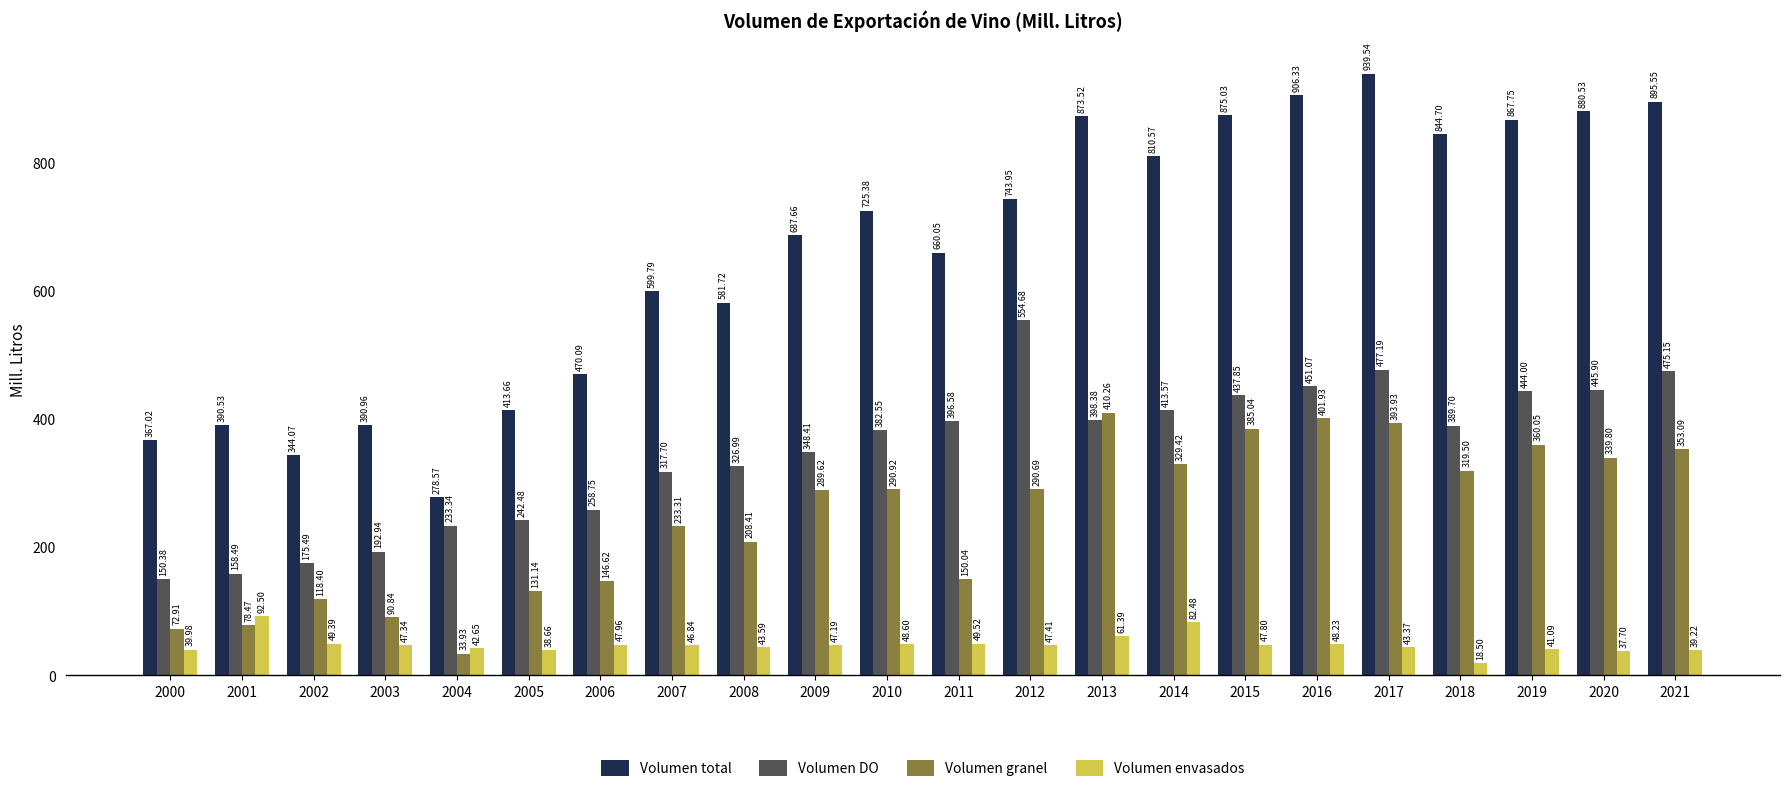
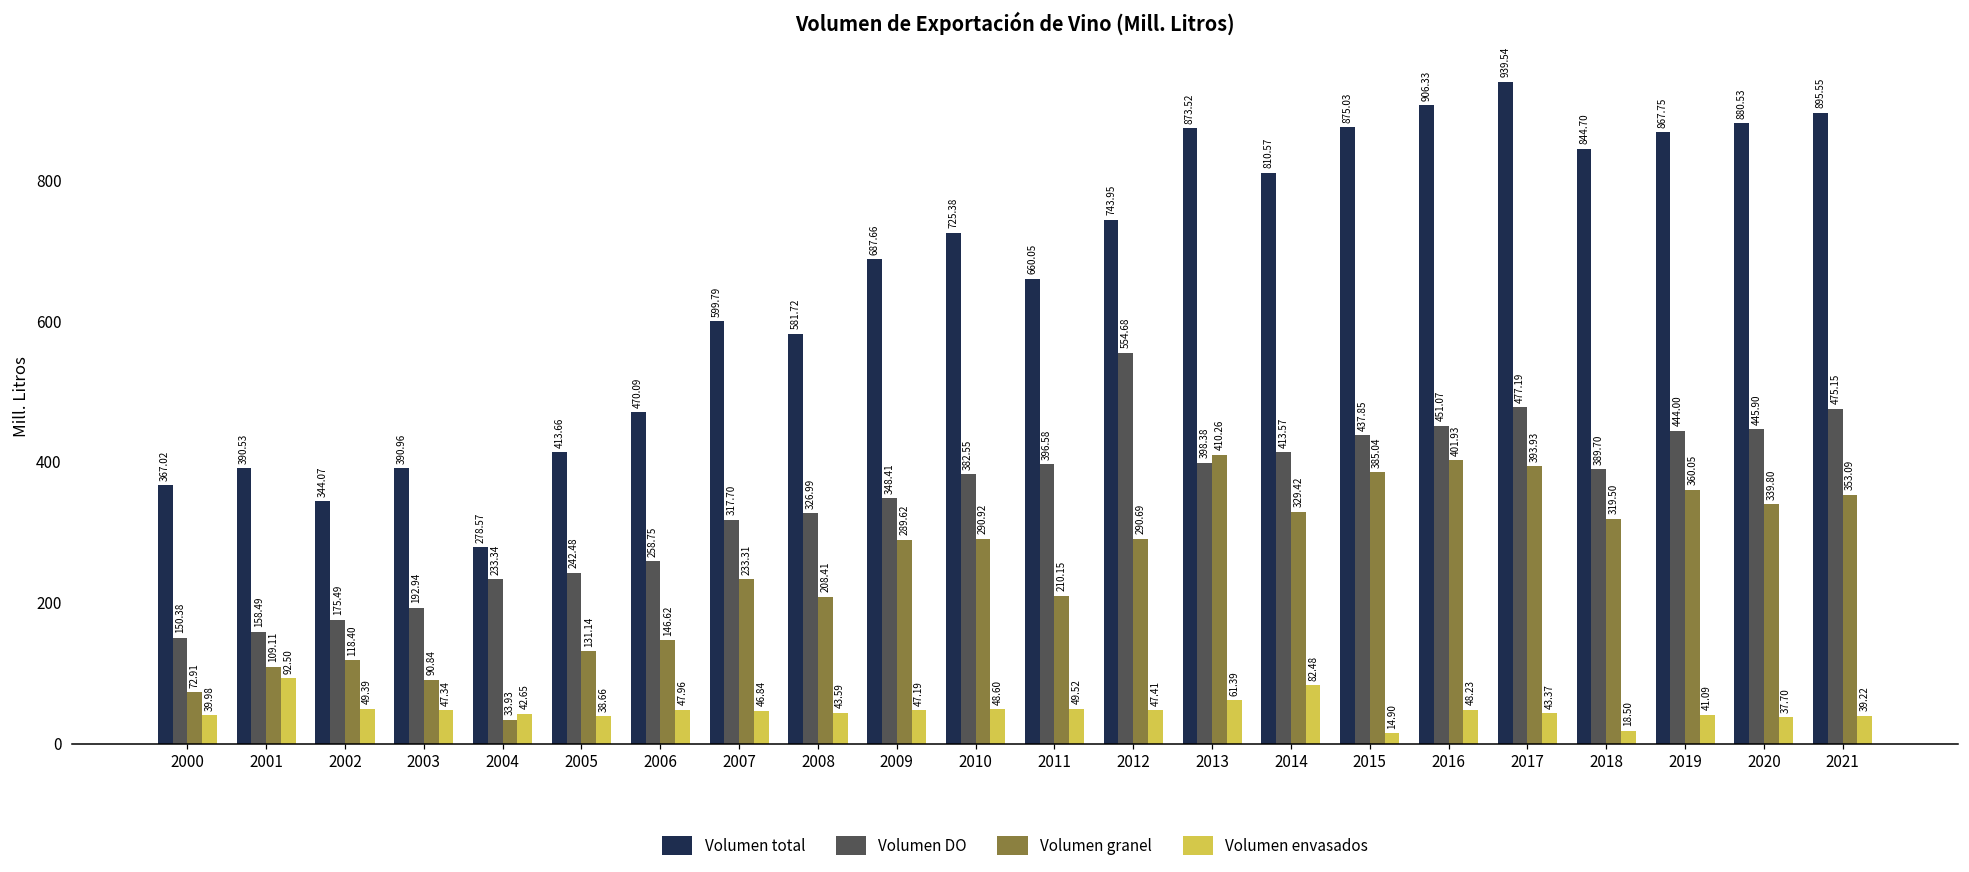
Volumen granel, 2001: 78.47 -> 109.11
Volumen granel, 2011: 150.04 -> 210.15
Volumen envasados, 2015: 47.80 -> 14.90
